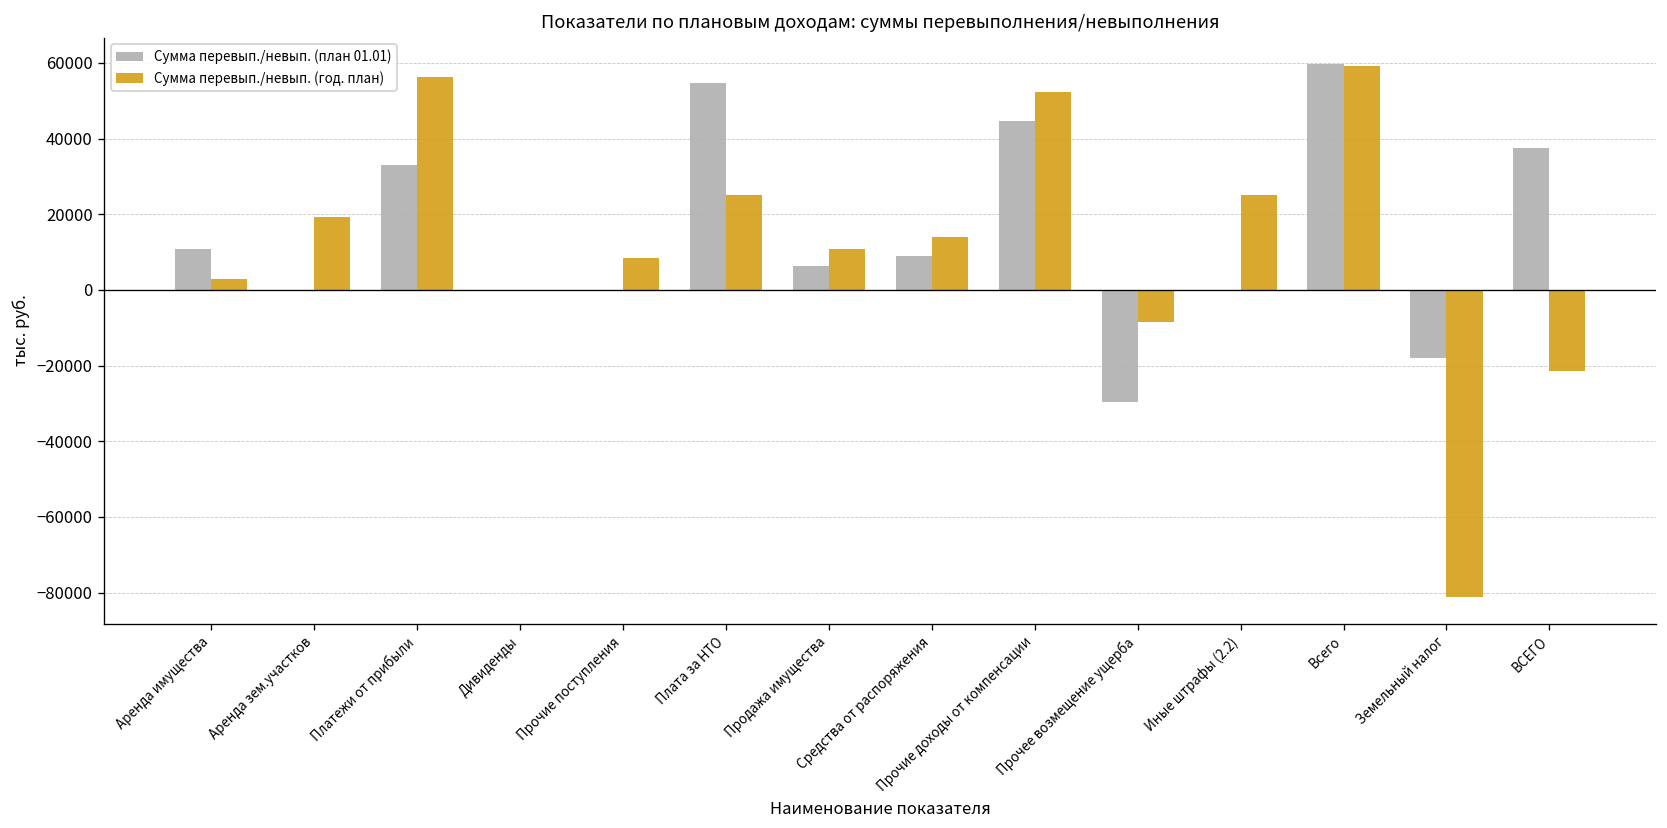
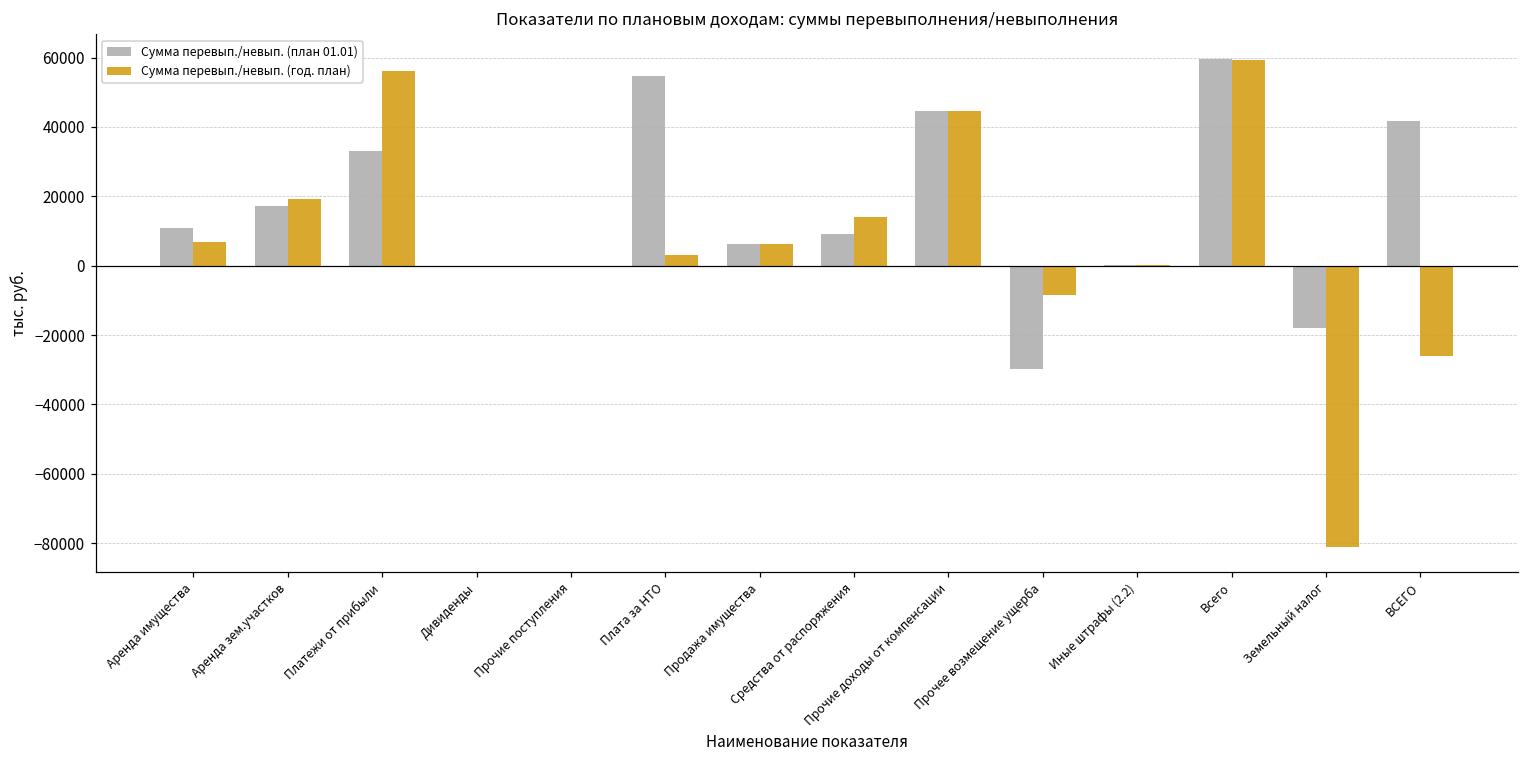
Сумма перевып./невып. (год. план), Аренда имущества: 3000 -> 7000
Сумма перевып./невып. (план 01.01), Аренда зем.участков: 0 -> 17000
Сумма перевып./невып. (год. план), Прочие поступления: 8000 -> 0
Сумма перевып./невып. (год. план), Плата за НТО: 25000 -> 3000
Сумма перевып./невып. (год. план), Продажа имущества: 11000 -> 6000
Сумма перевып./невып. (год. план), Прочие доходы от компенсации: 52000 -> 45000
Сумма перевып./невып. (год. план), Иные штрафы (2.2): 25000 -> 0
Сумма перевып./невып. (план 01.01), ВСЕГО: 37000 -> 42000
Сумма перевып./невып. (год. план), ВСЕГО: -22000 -> -26000
